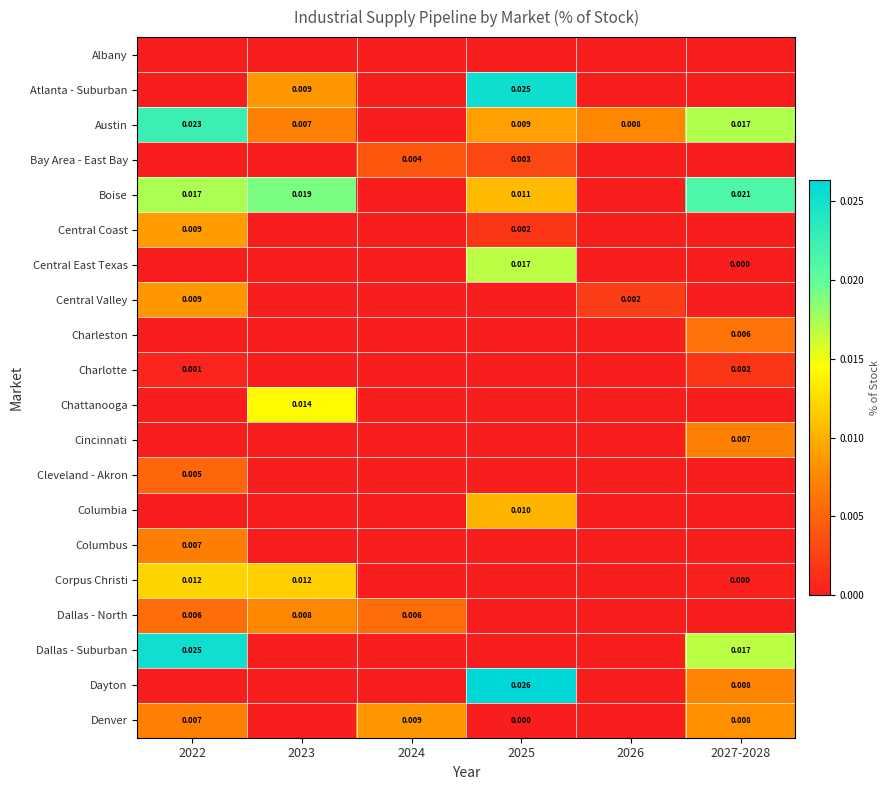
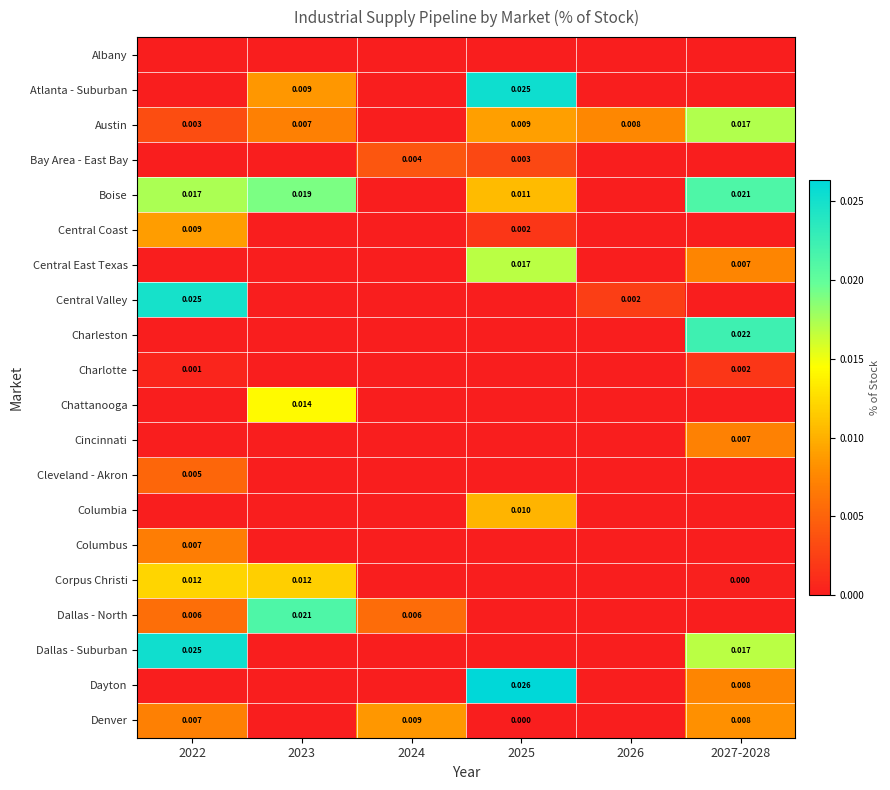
Austin, 2022: 0.023 -> 0.003
Central East Texas, 2027-2028: 0.000 -> 0.007
Central Valley, 2022: 0.009 -> 0.025
Charleston, 2027-2028: 0.006 -> 0.022
Dallas - North, 2023: 0.008 -> 0.021
